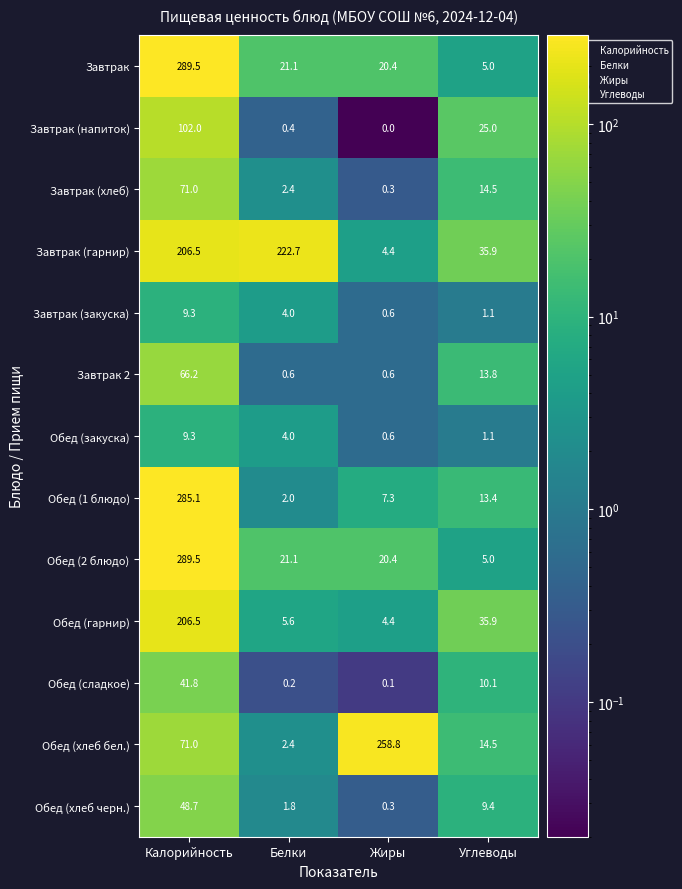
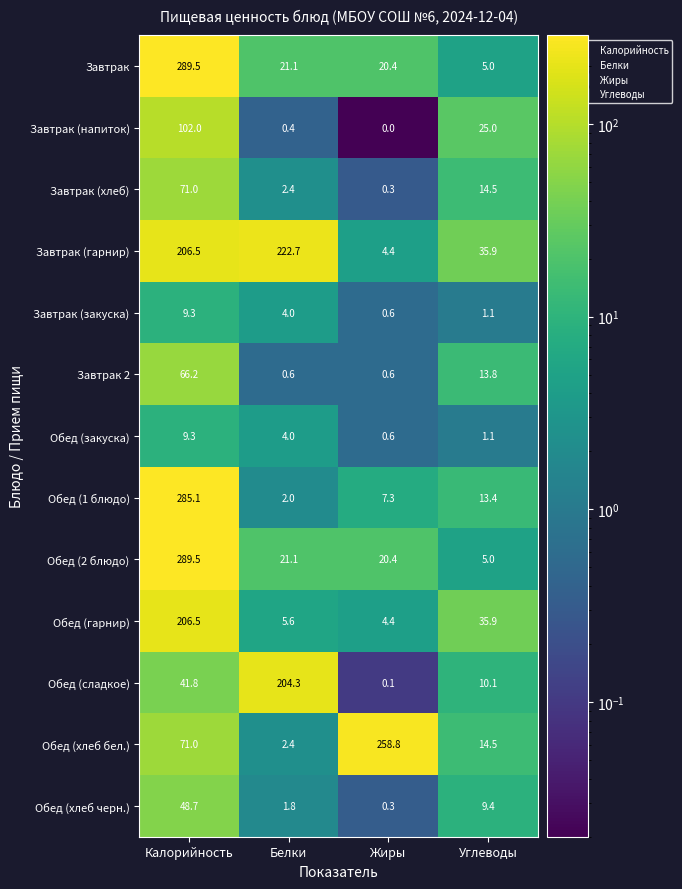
Обед (сладкое), Белки: 0.2 -> 204.3
